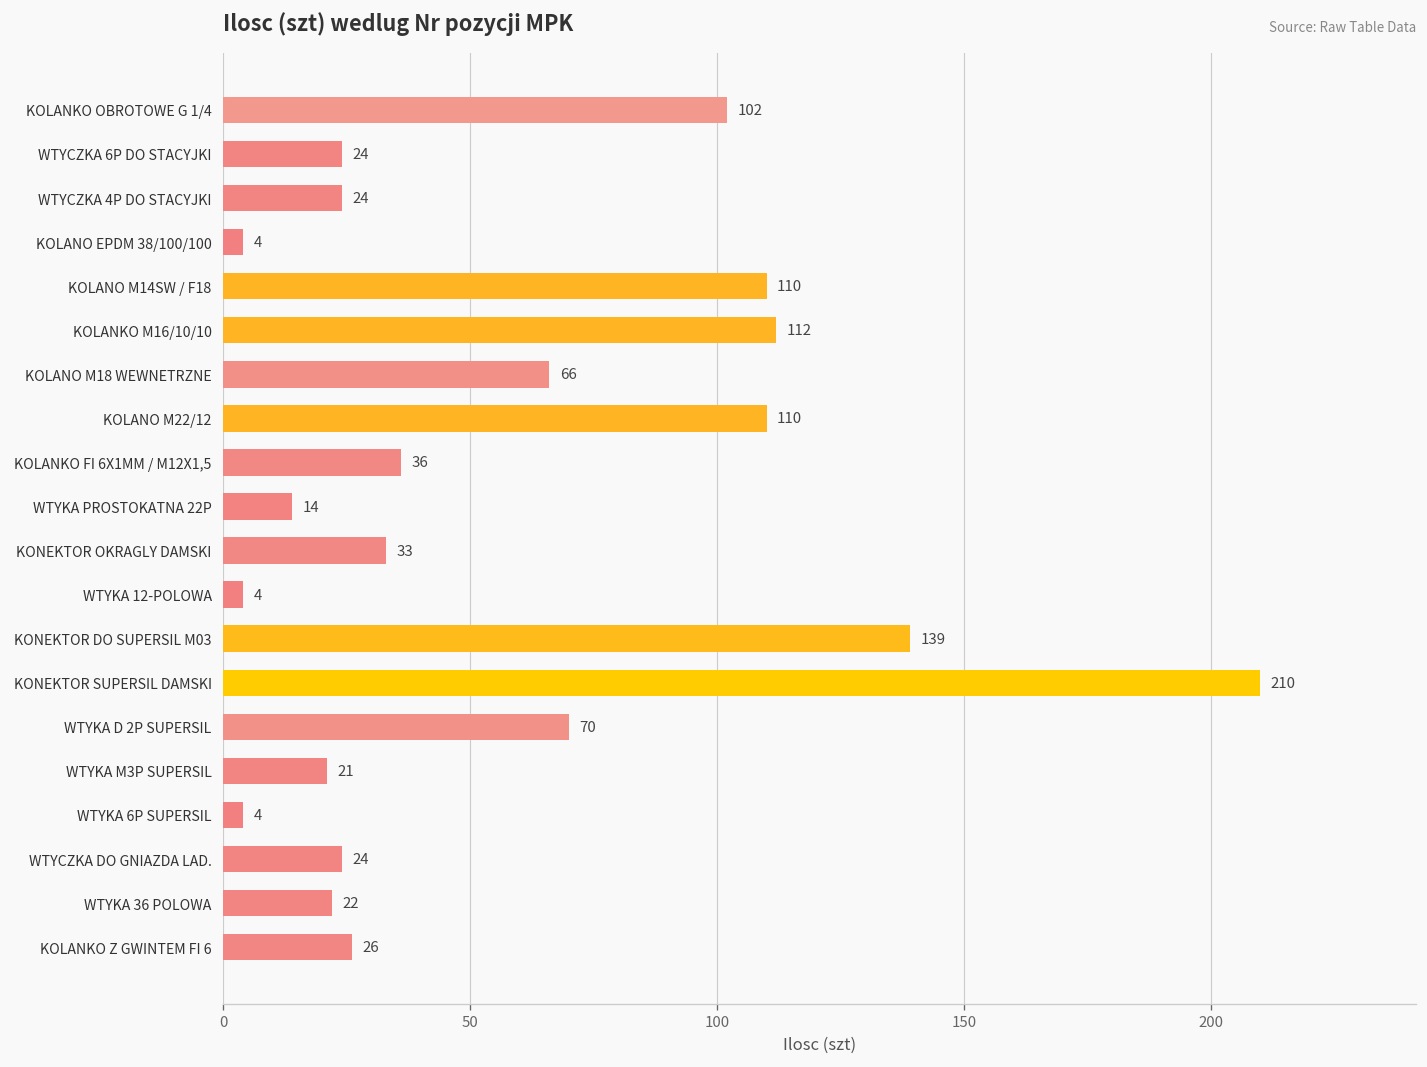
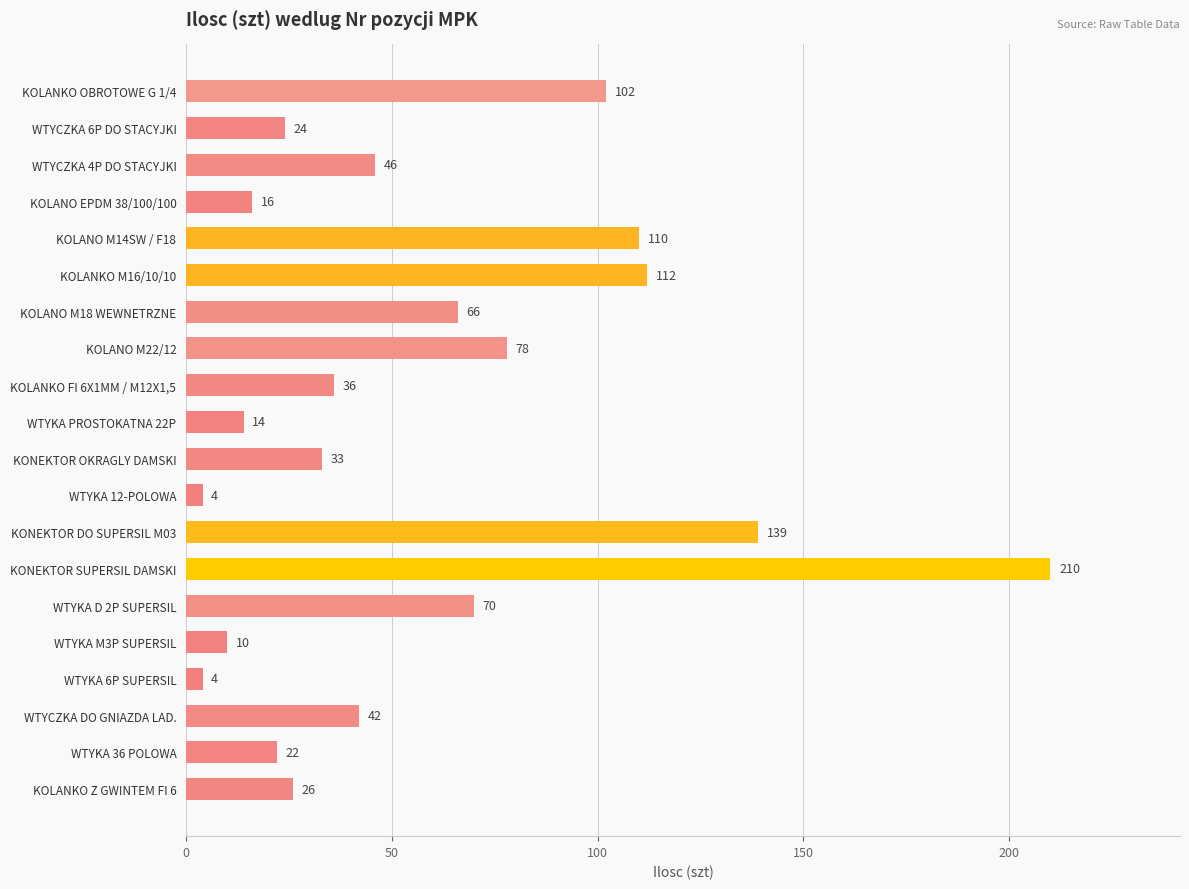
WTYCZKA 4P DO STACYJKI: 24 -> 46
KOLANO EPDM 38/100/100: 4 -> 16
KOLANO M22/12: 110 -> 78
WTYKA M3P SUPERSIL: 21 -> 10
WTYCZKA DO GNIAZDA LAD.: 24 -> 42
